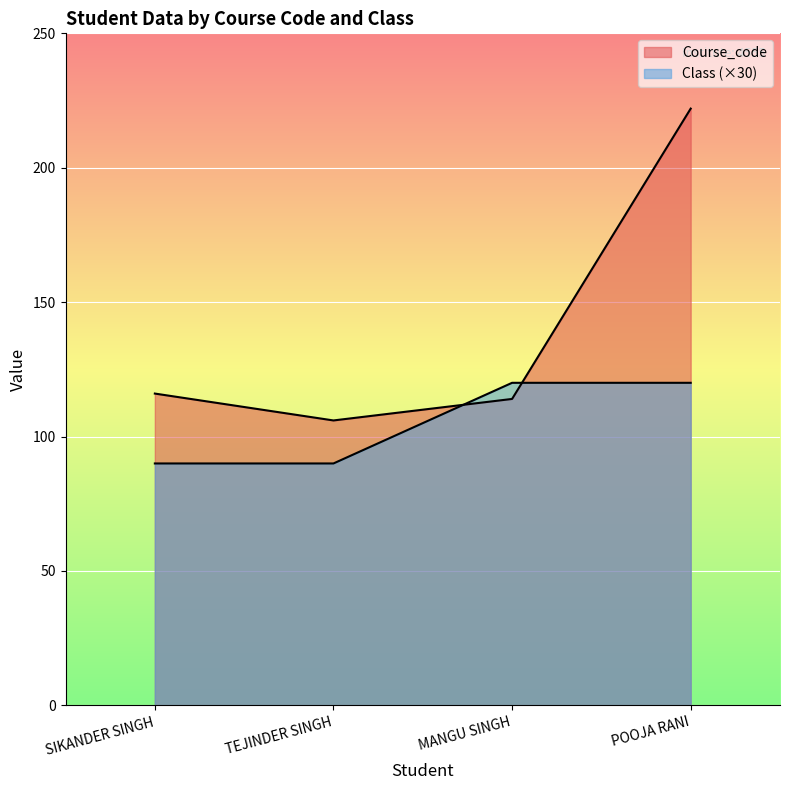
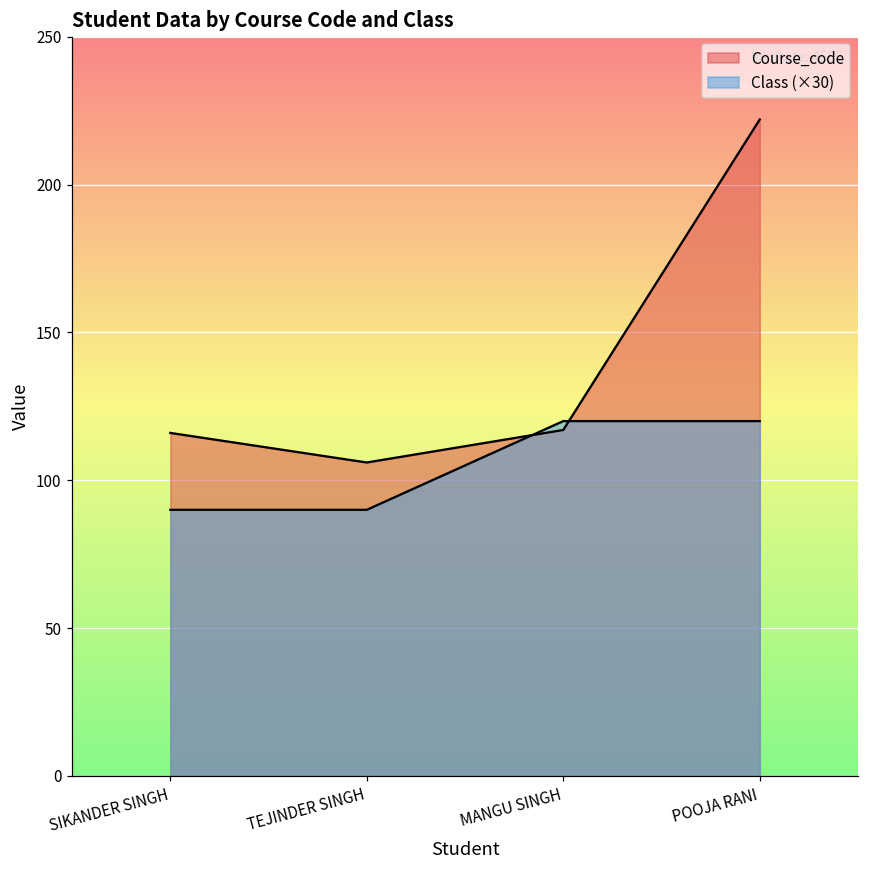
Course_code, MANGU SINGH: 114 -> 117
